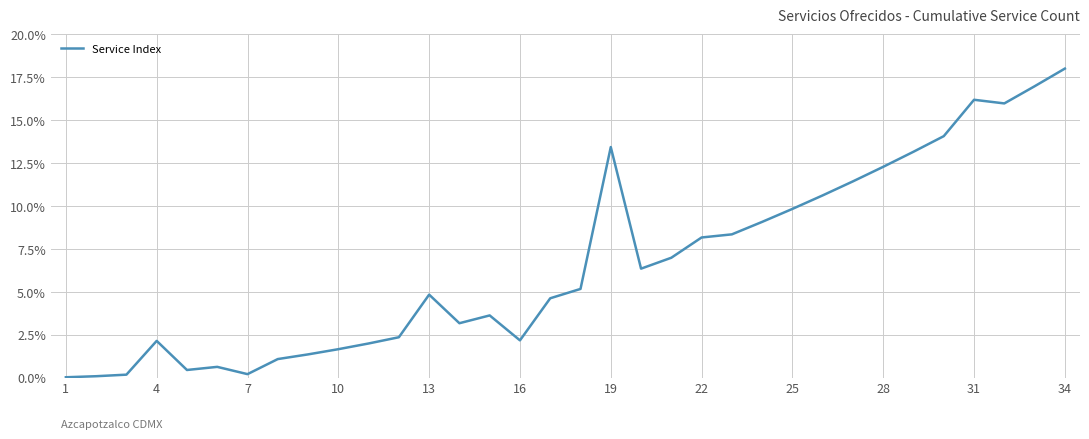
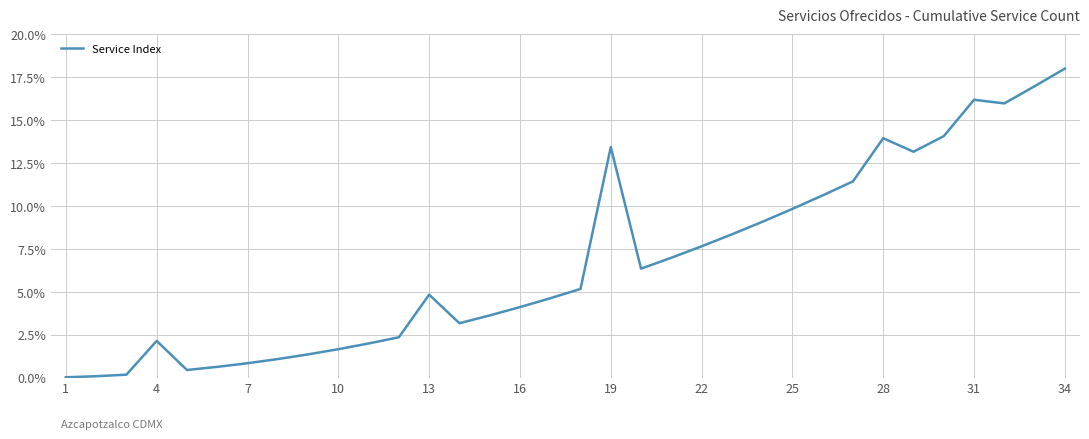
7: 0.2% -> 0.8%
16: 2.2% -> 4.1%
22: 8.2% -> 7.7%
28: 12.3% -> 13.9%
